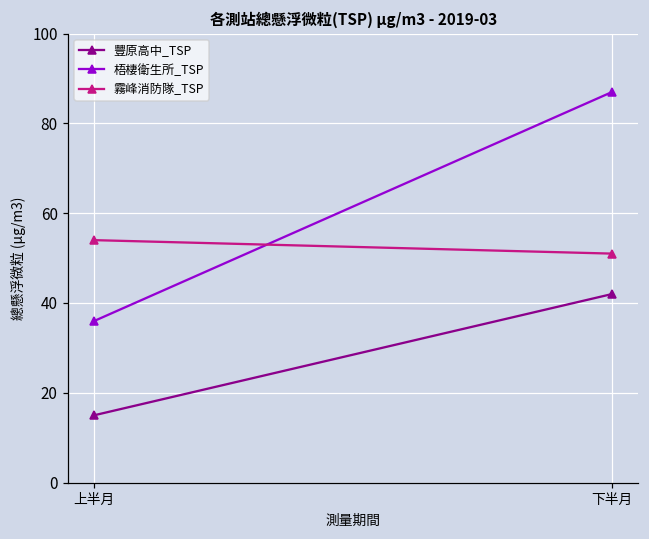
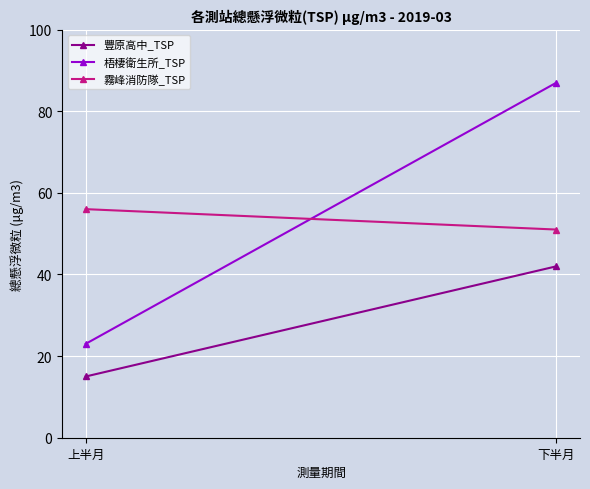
梧棲衛生所_TSP, 上半月: 36 -> 23
霧峰消防隊_TSP, 上半月: 54 -> 56
